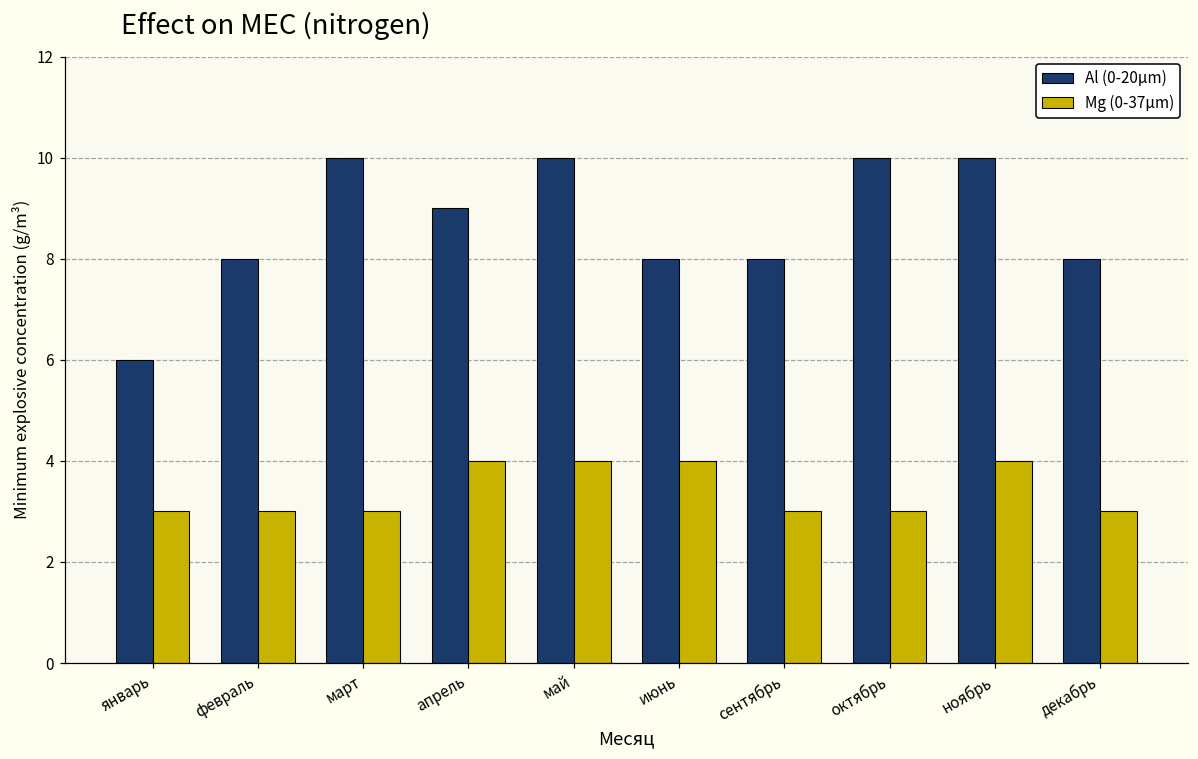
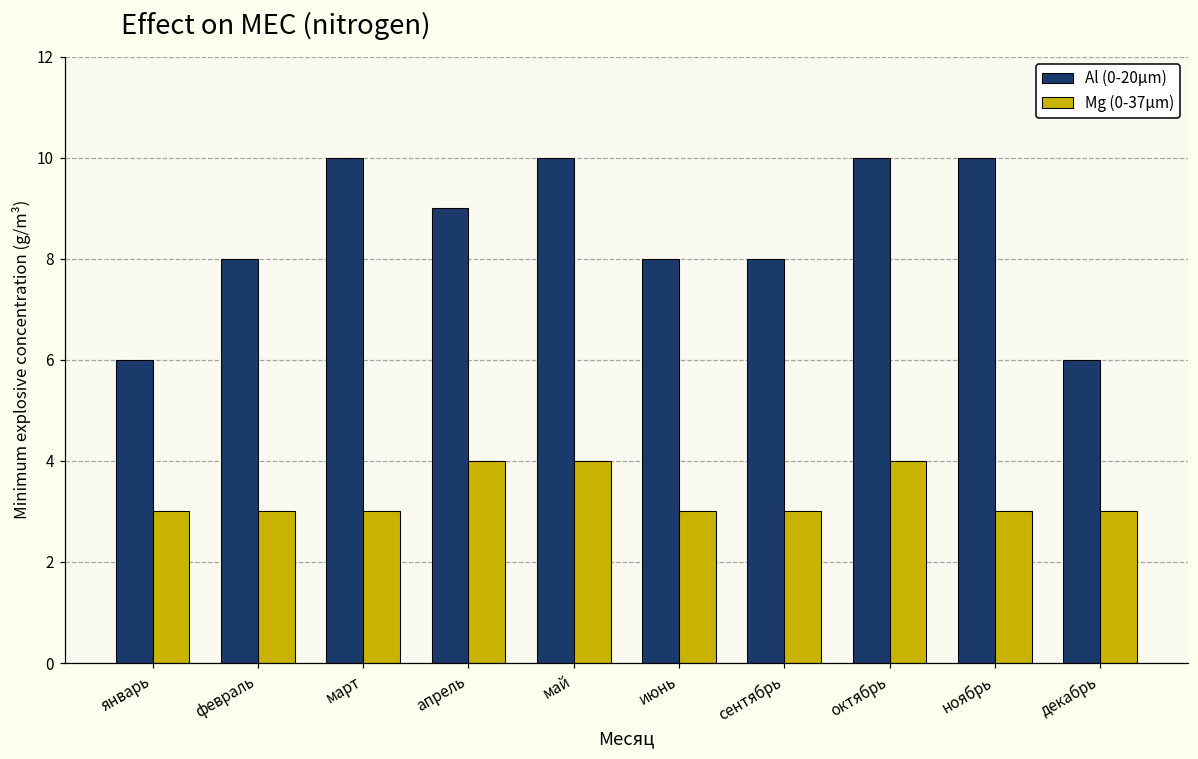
Mg (0-37μm), июнь: 4 -> 3
Mg (0-37μm), октябрь: 3 -> 4
Mg (0-37μm), ноябрь: 4 -> 3
Al (0-20μm), декабрь: 8 -> 6
